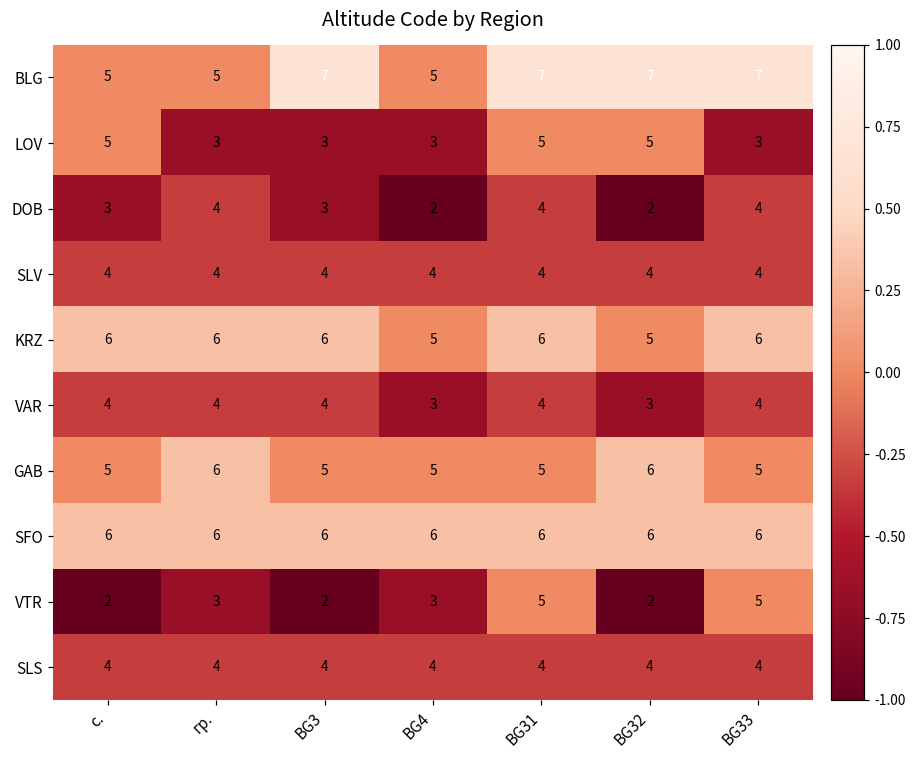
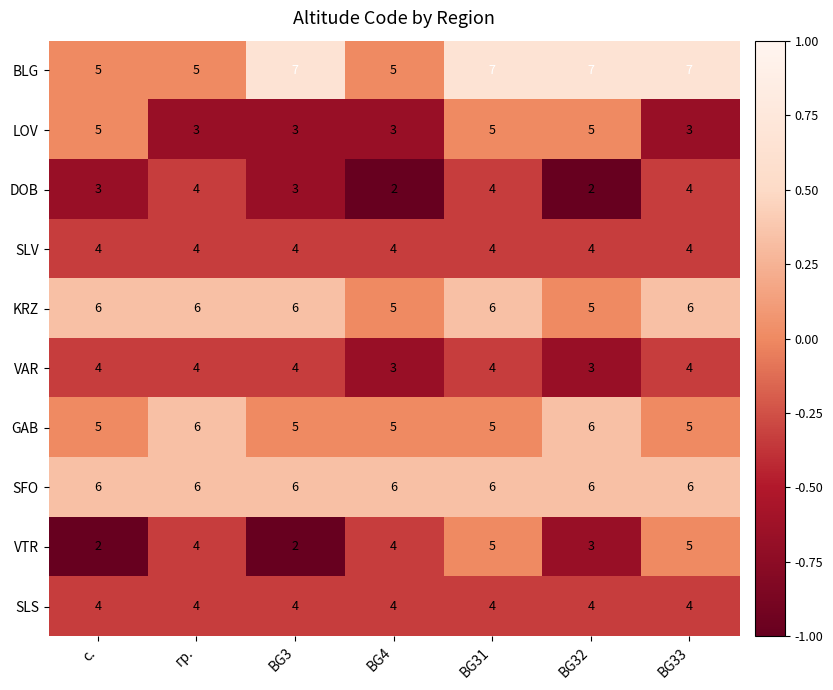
VTR, гр.: 3 -> 4
VTR, BG4: 3 -> 4
VTR, BG32: 2 -> 3
